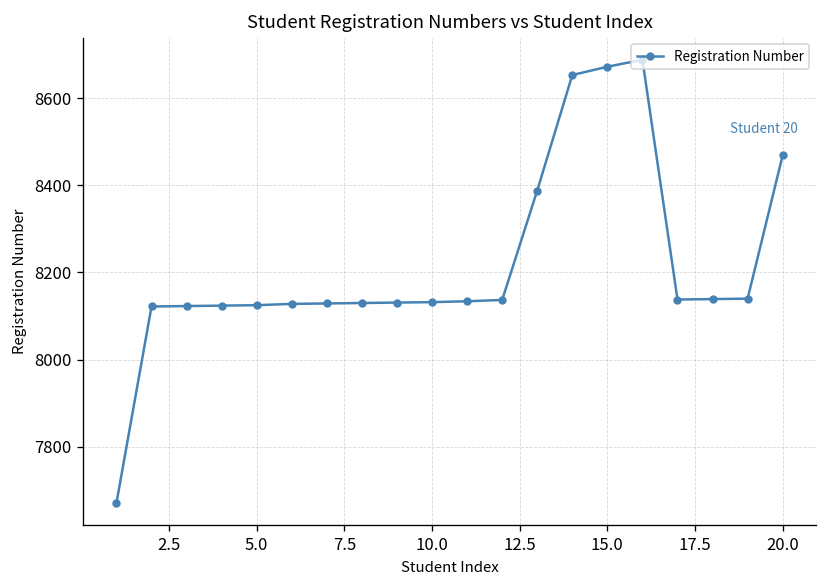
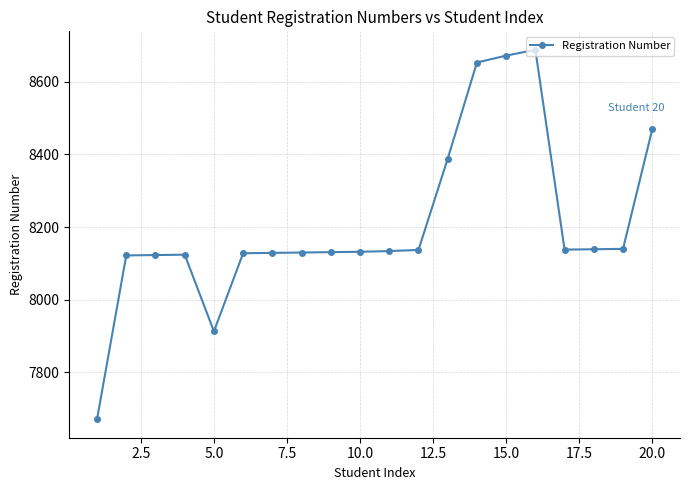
5.0: 8130 -> 7910
